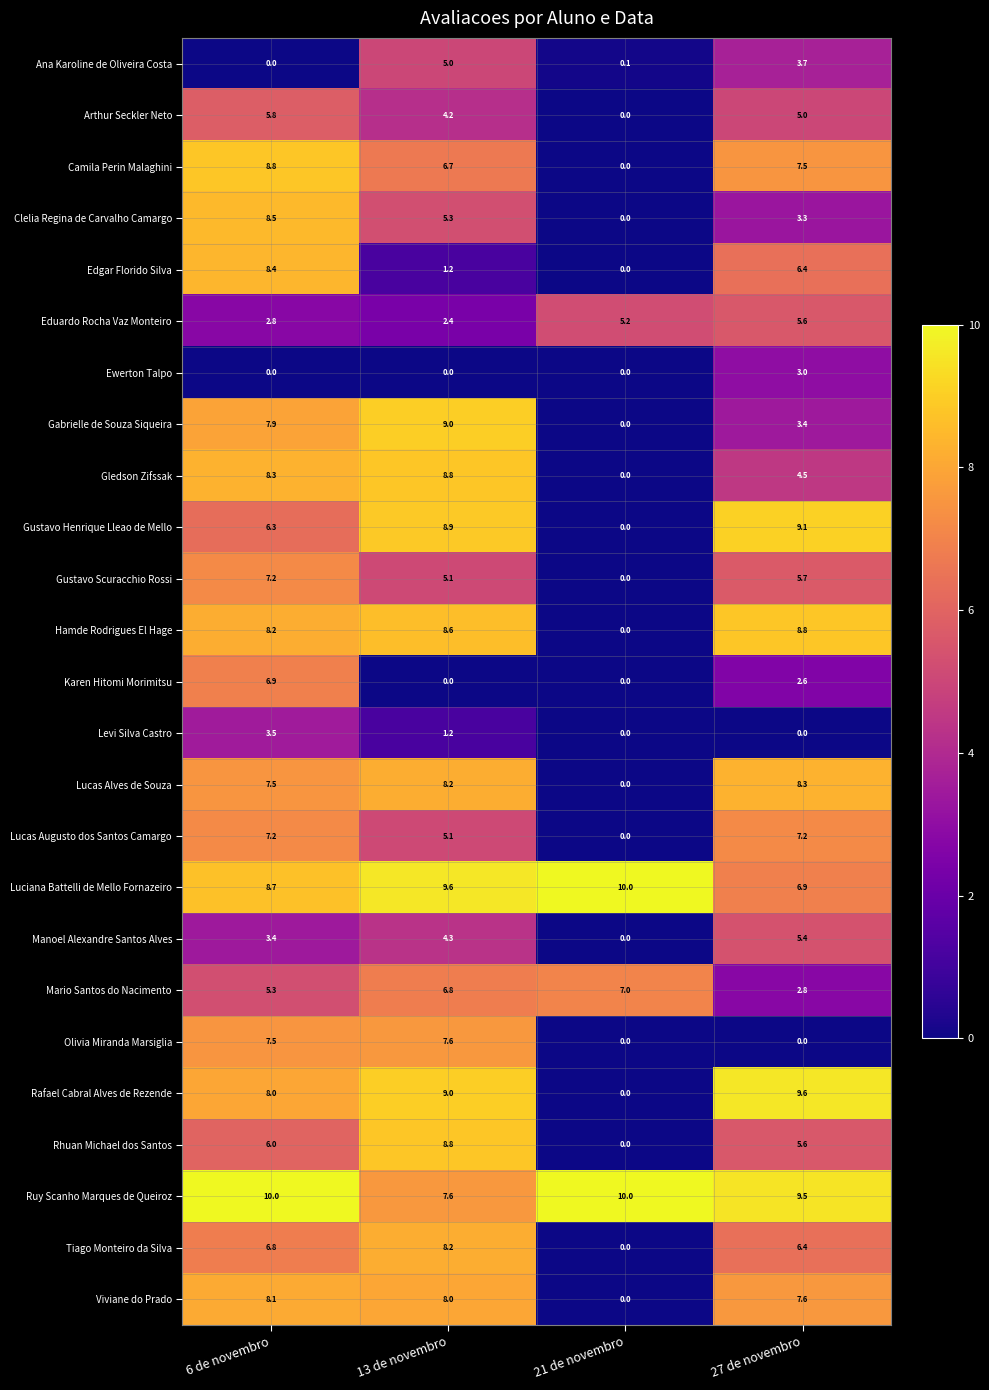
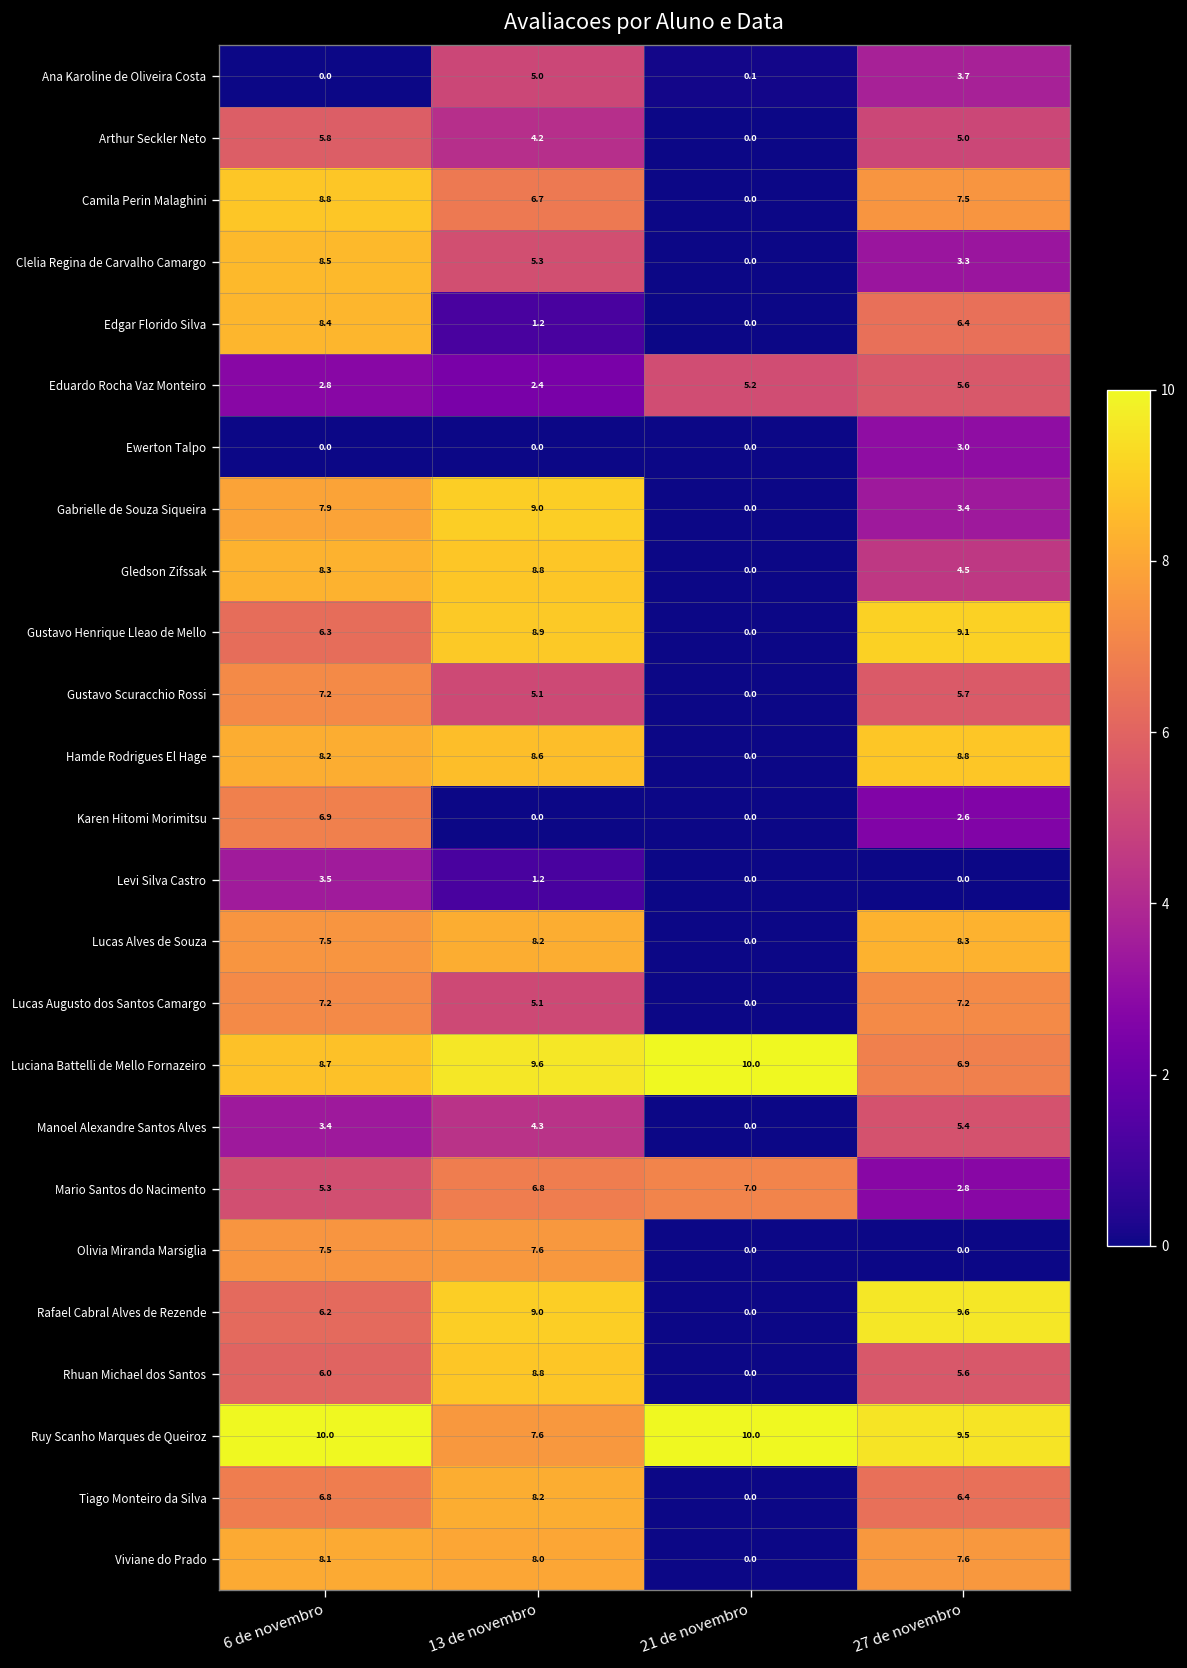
Rafael Cabral Alves de Rezende, 6 de novembro: 8.0 -> 6.2
